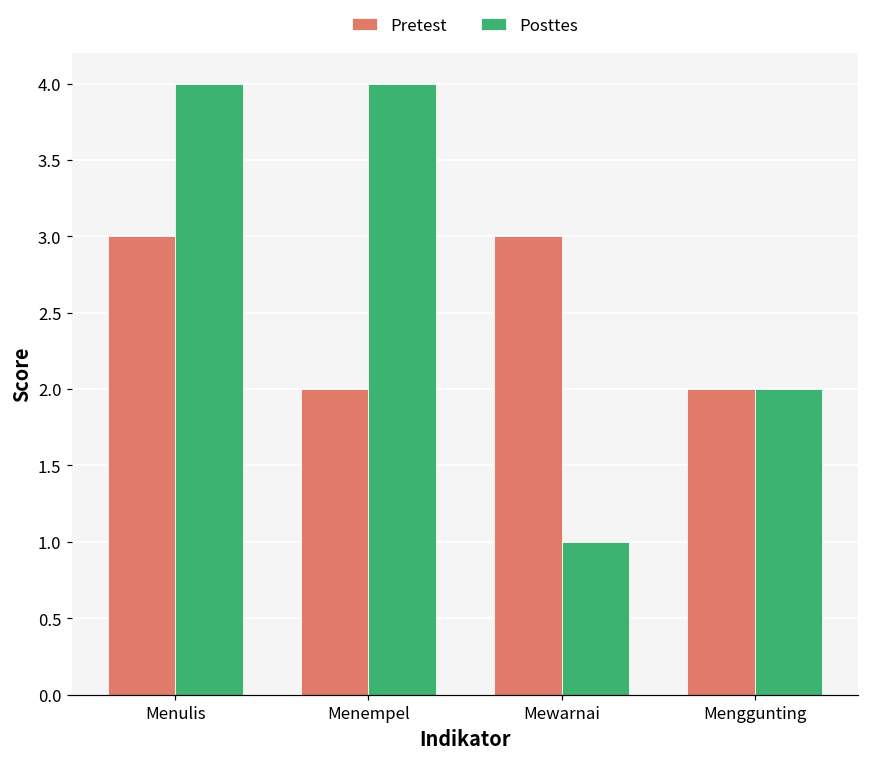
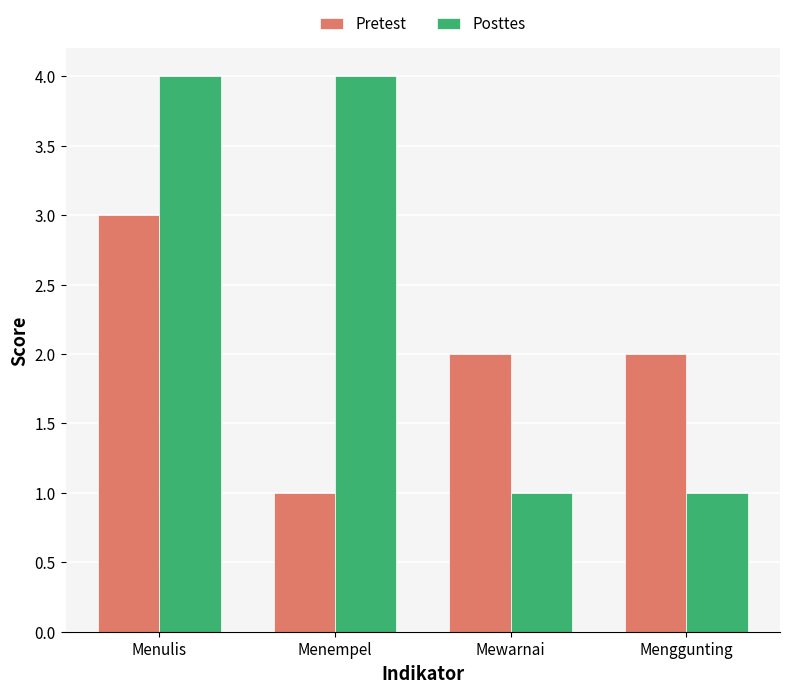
Pretest, Menempel: 2 -> 1
Pretest, Mewarnai: 3 -> 2
Posttes, Menggunting: 2 -> 1
